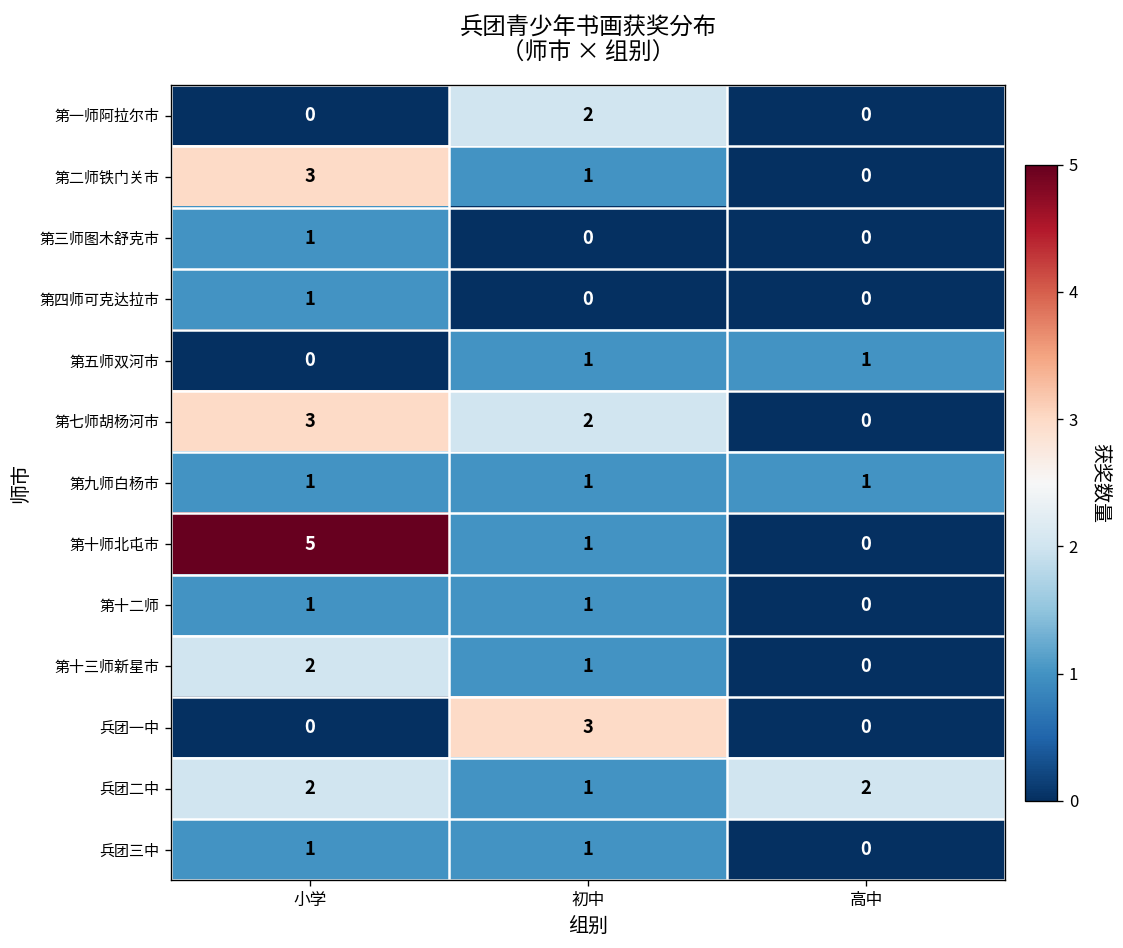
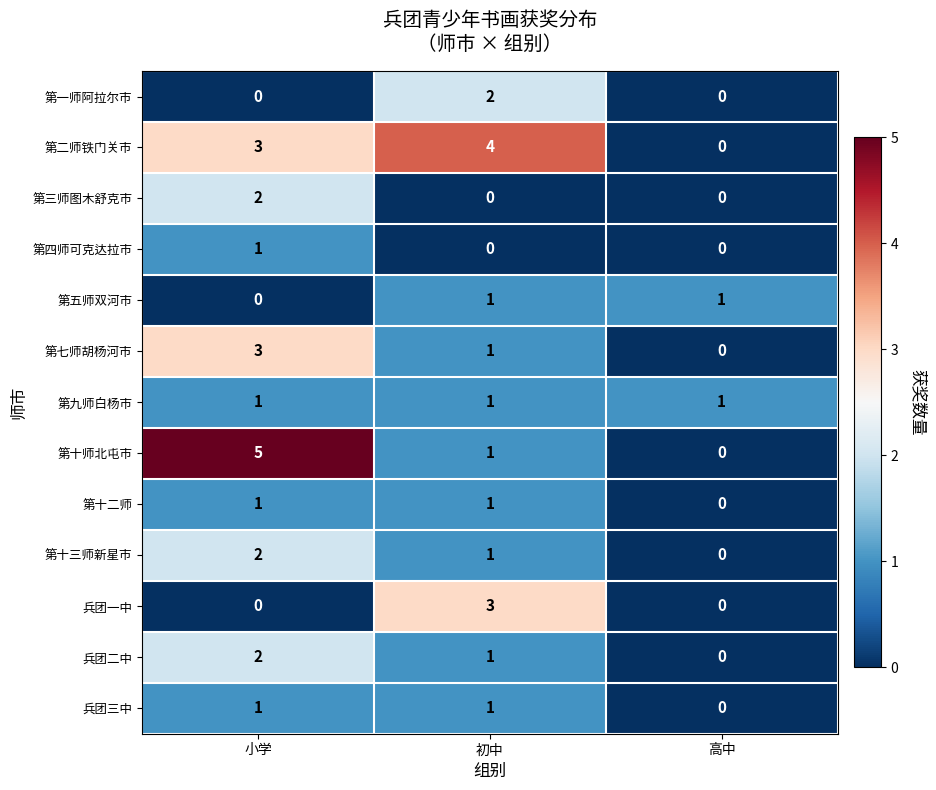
第二师铁门关市, 初中: 1 -> 4
第三师图木舒克市, 小学: 1 -> 2
第七师胡杨河市, 初中: 2 -> 1
兵团二中, 高中: 2 -> 0
